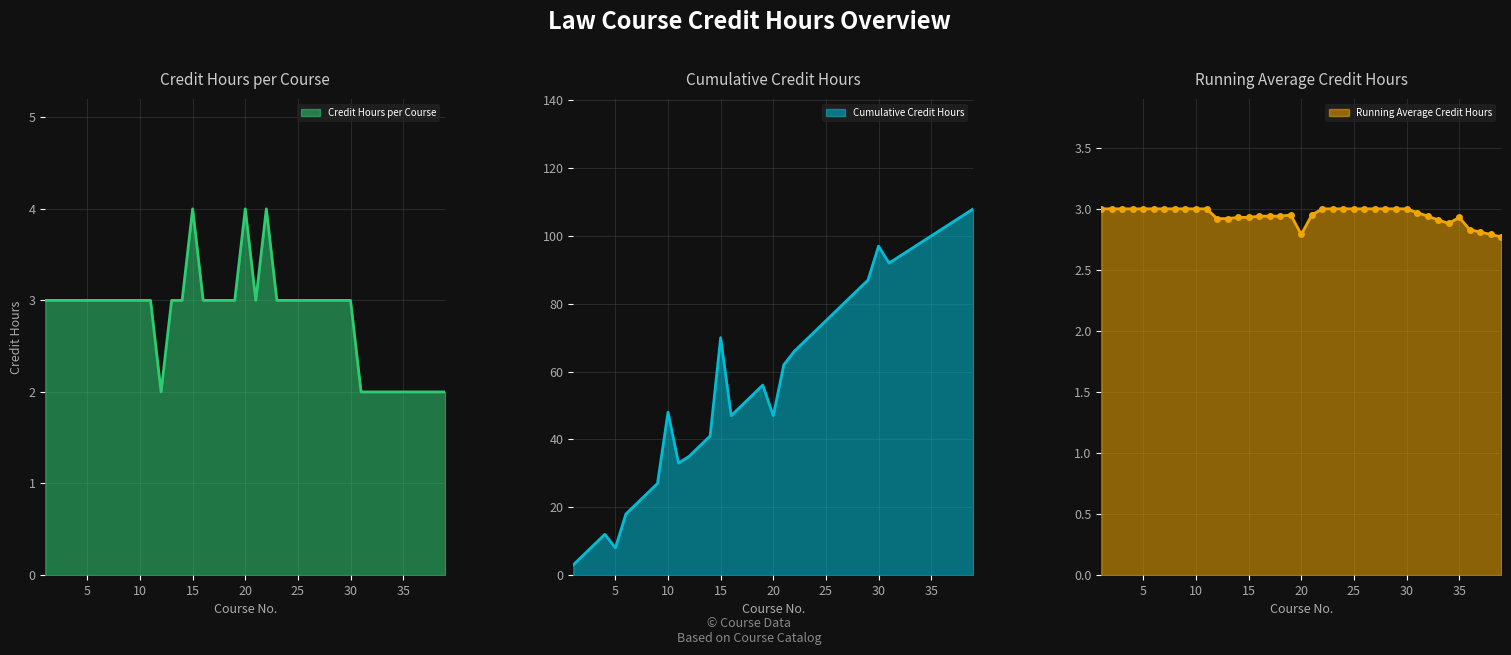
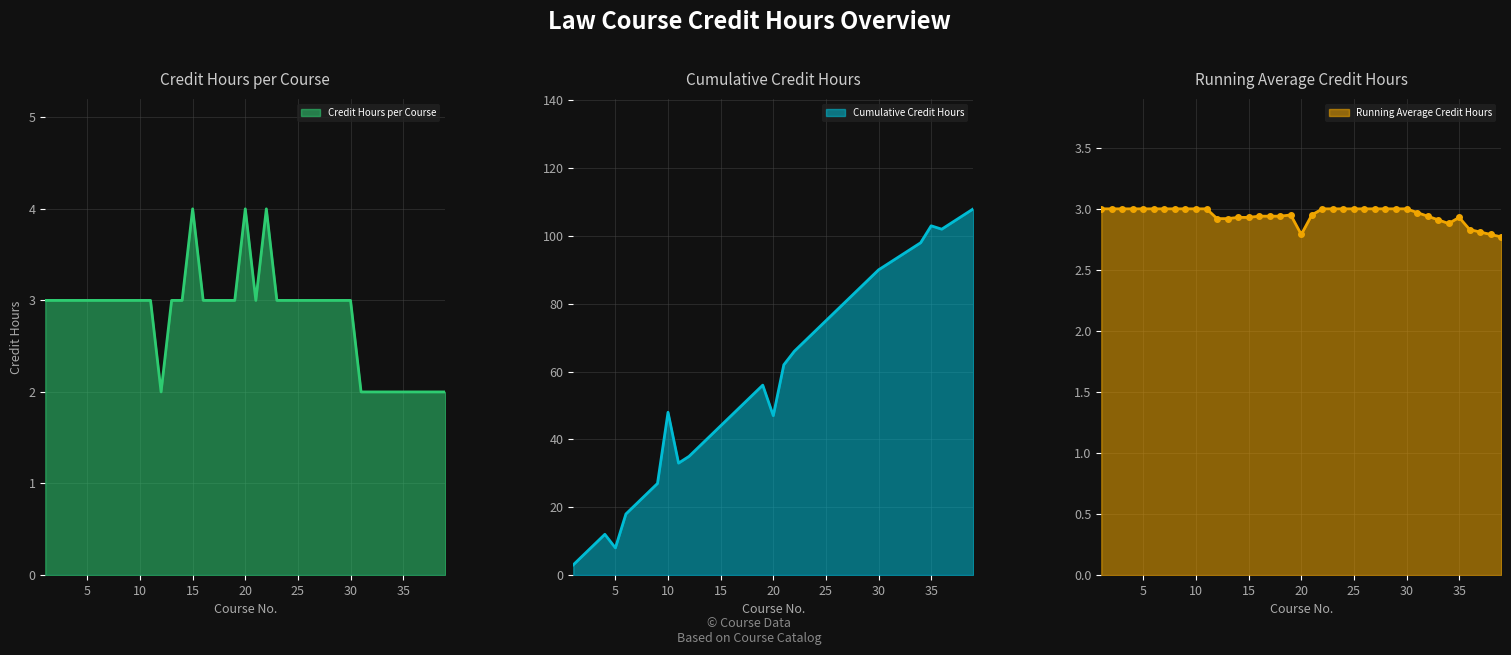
Cumulative Credit Hours, 15: 70 -> 44
Cumulative Credit Hours, 30: 97 -> 90
Cumulative Credit Hours, 35: 100 -> 103
